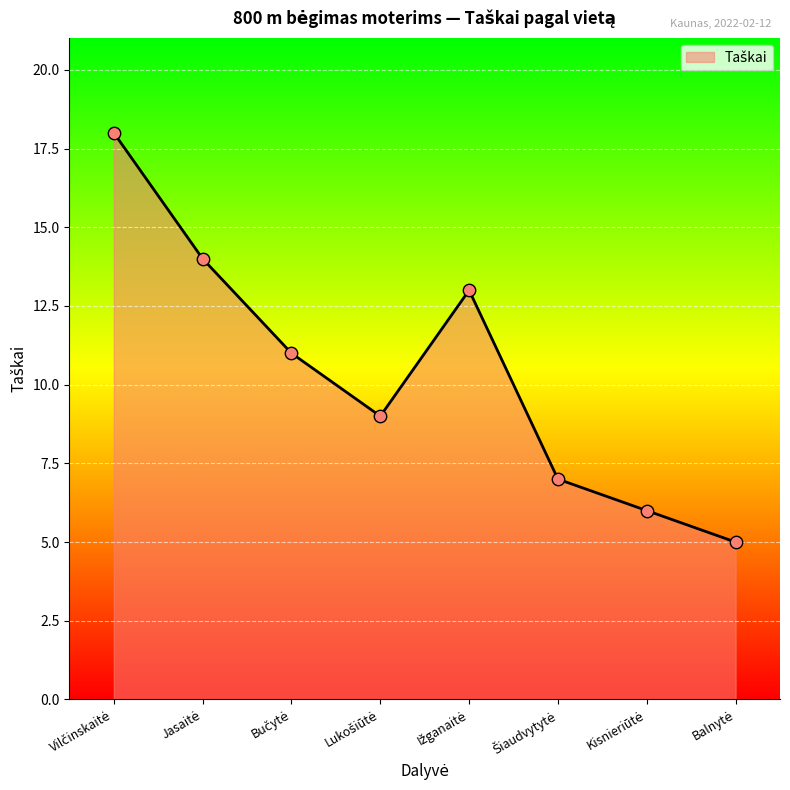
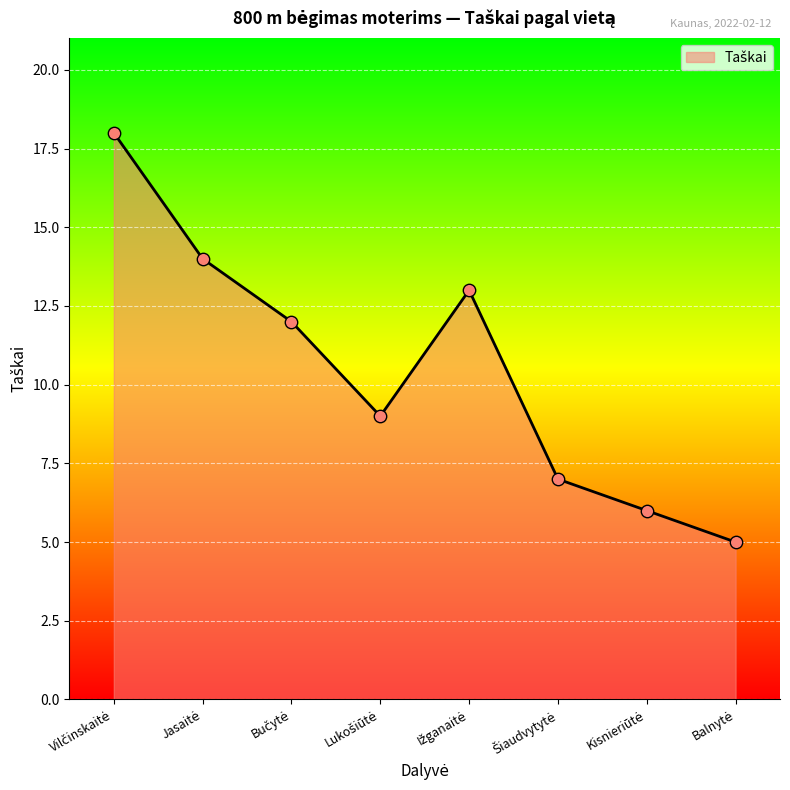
Bučytė: 11 -> 12
